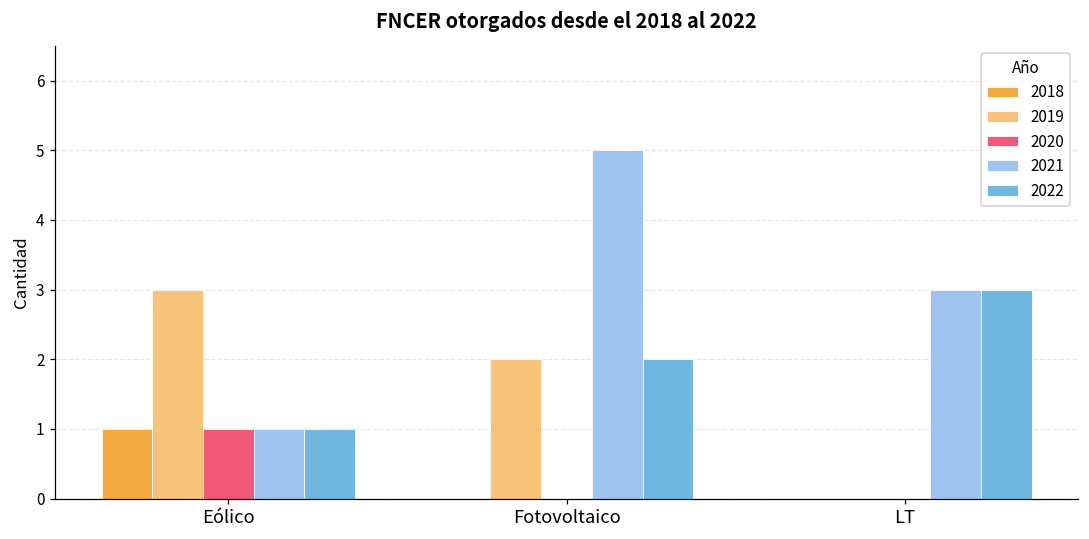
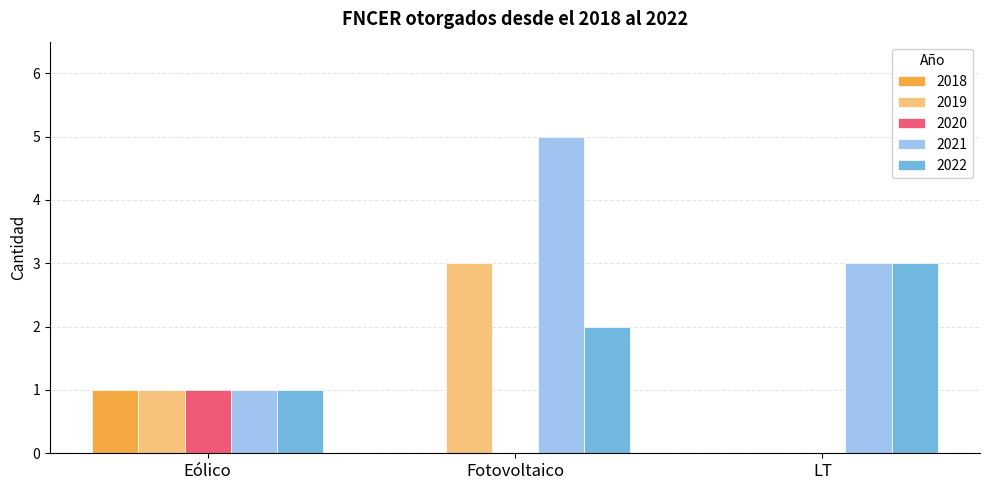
2019, Eólico: 3 -> 1
2019, Fotovoltaico: 2 -> 3
